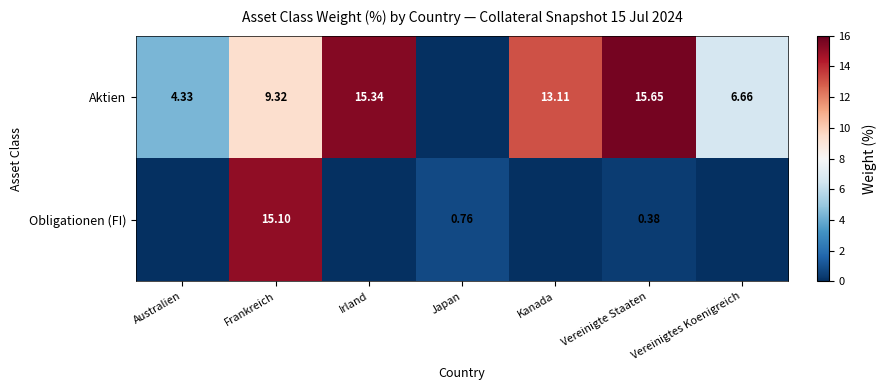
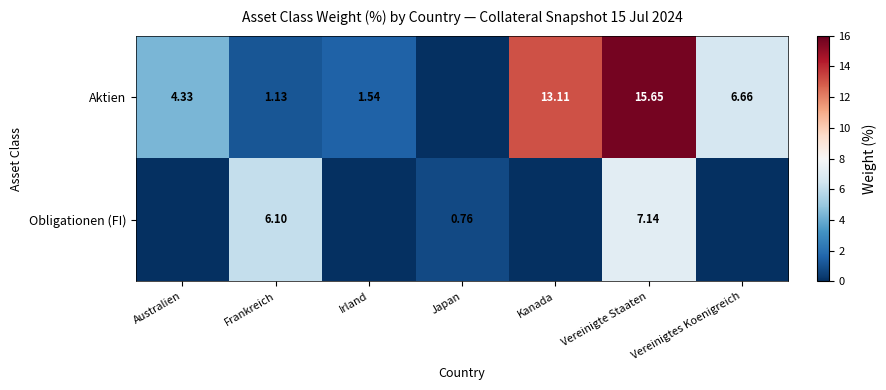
Aktien, Frankreich: 9.32 -> 1.13
Aktien, Irland: 15.34 -> 1.54
Obligationen (FI), Frankreich: 15.10 -> 6.10
Obligationen (FI), Vereinigte Staaten: 0.38 -> 7.14
